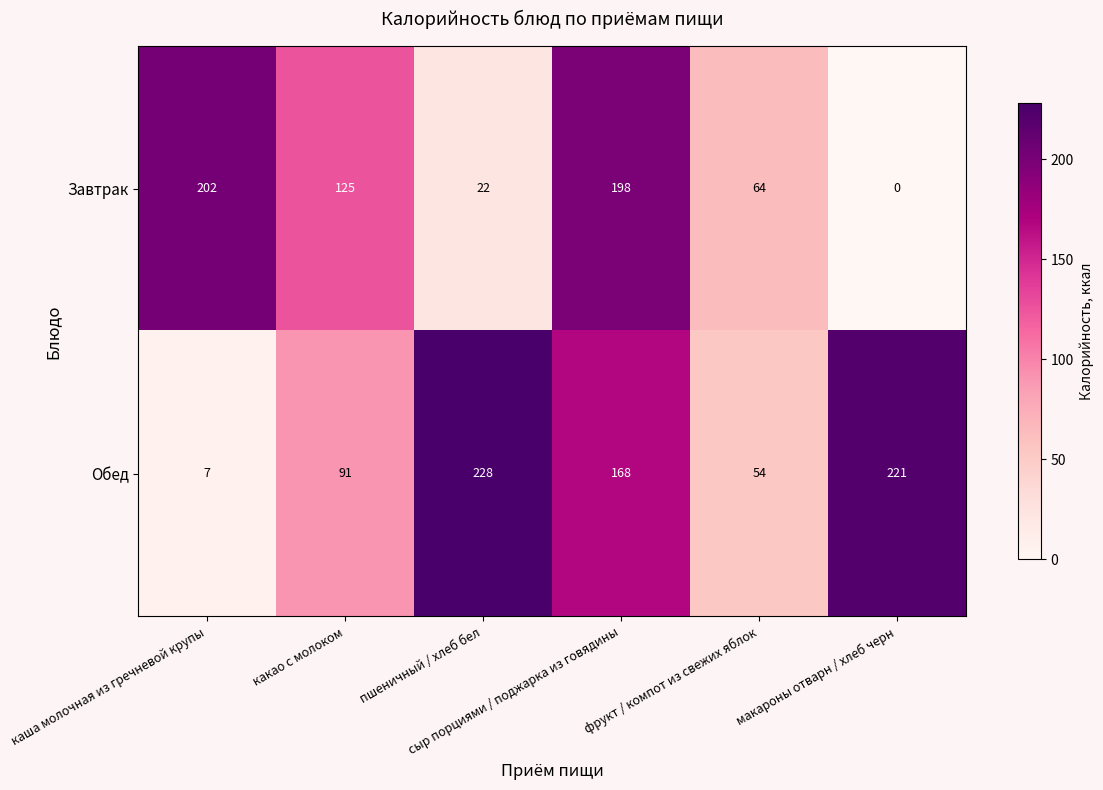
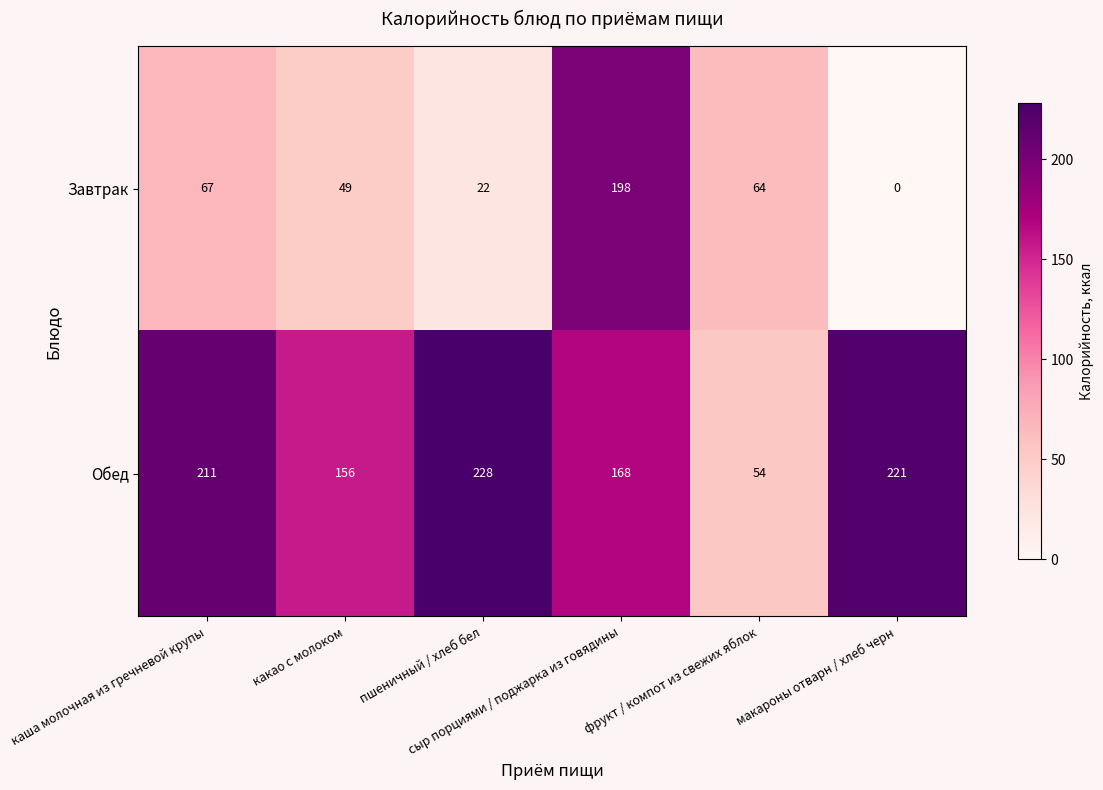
Завтрак, каша молочная из гречневой крупы: 202 -> 67
Завтрак, какао с молоком: 125 -> 49
Обед, каша молочная из гречневой крупы: 7 -> 211
Обед, какао с молоком: 91 -> 156
